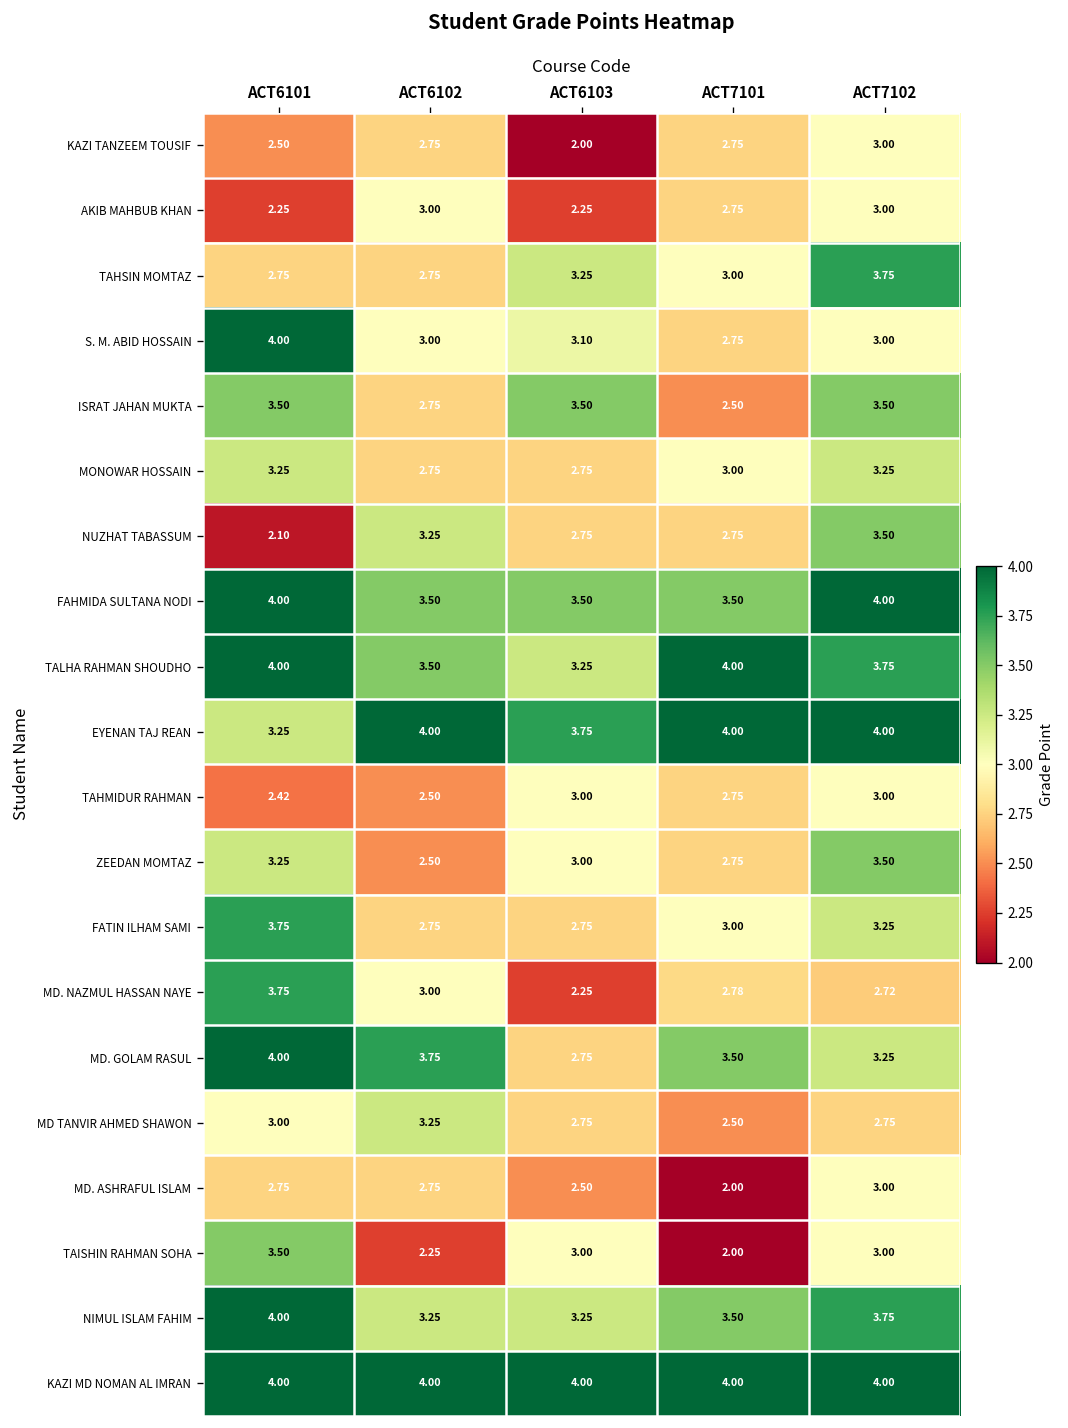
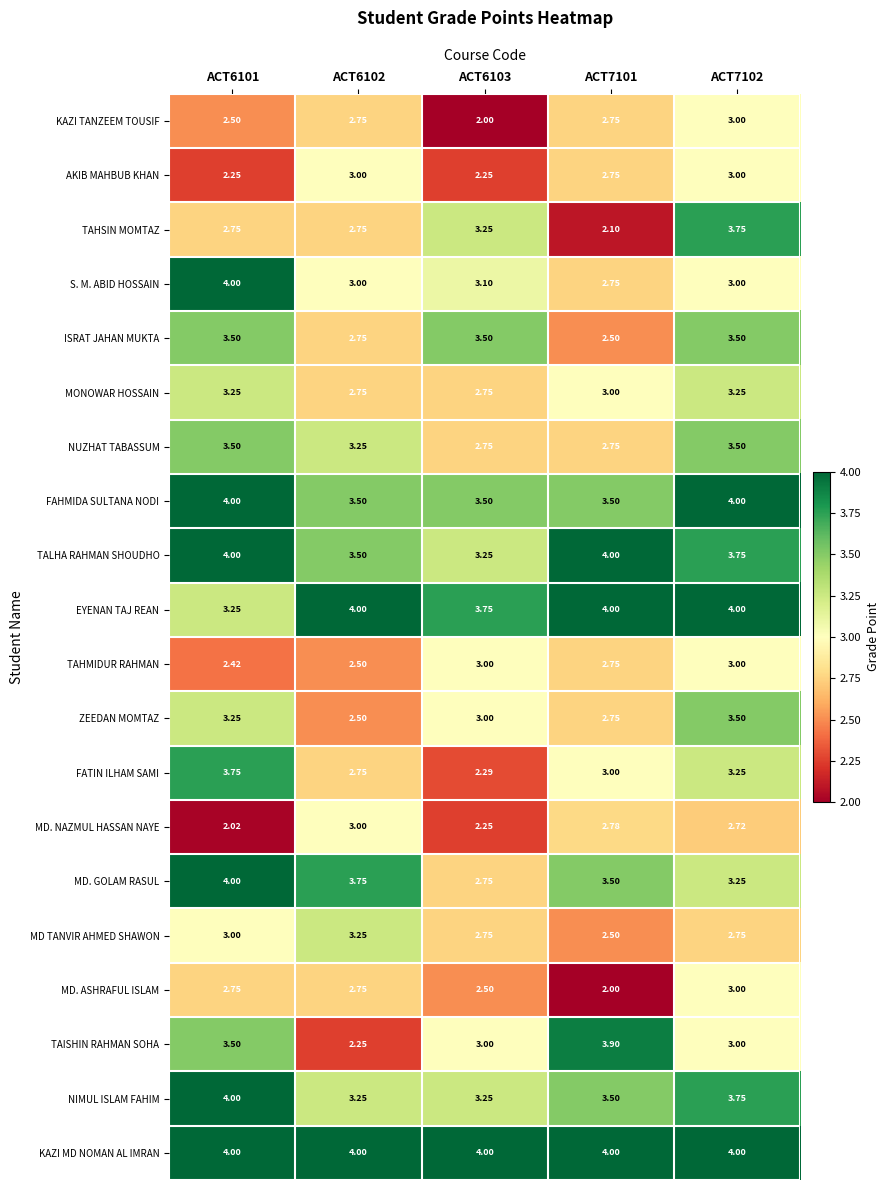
TAHSIN MOMTAZ, ACT7101: 3.00 -> 2.10
NUZHAT TABASSUM, ACT6101: 2.10 -> 3.50
FATIN ILHAM SAMI, ACT6103: 2.75 -> 2.29
MD. NAZMUL HASSAN NAYE, ACT6101: 3.75 -> 2.02
TAISHIN RAHMAN SOHA, ACT7101: 2.00 -> 3.90
